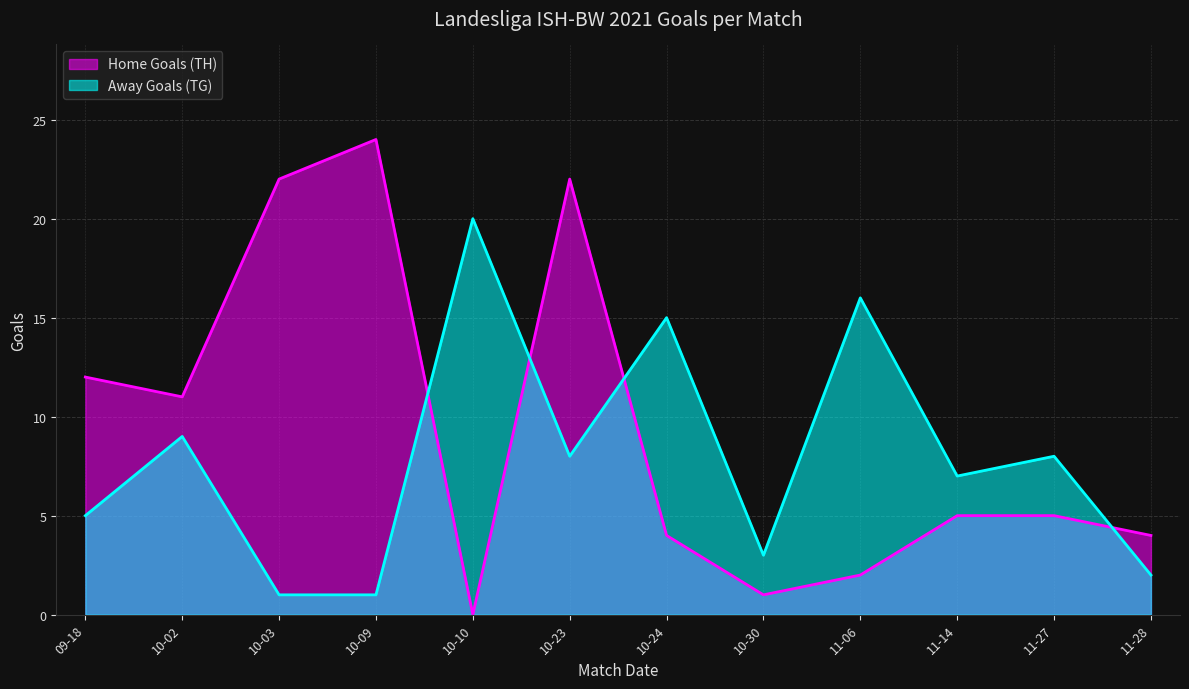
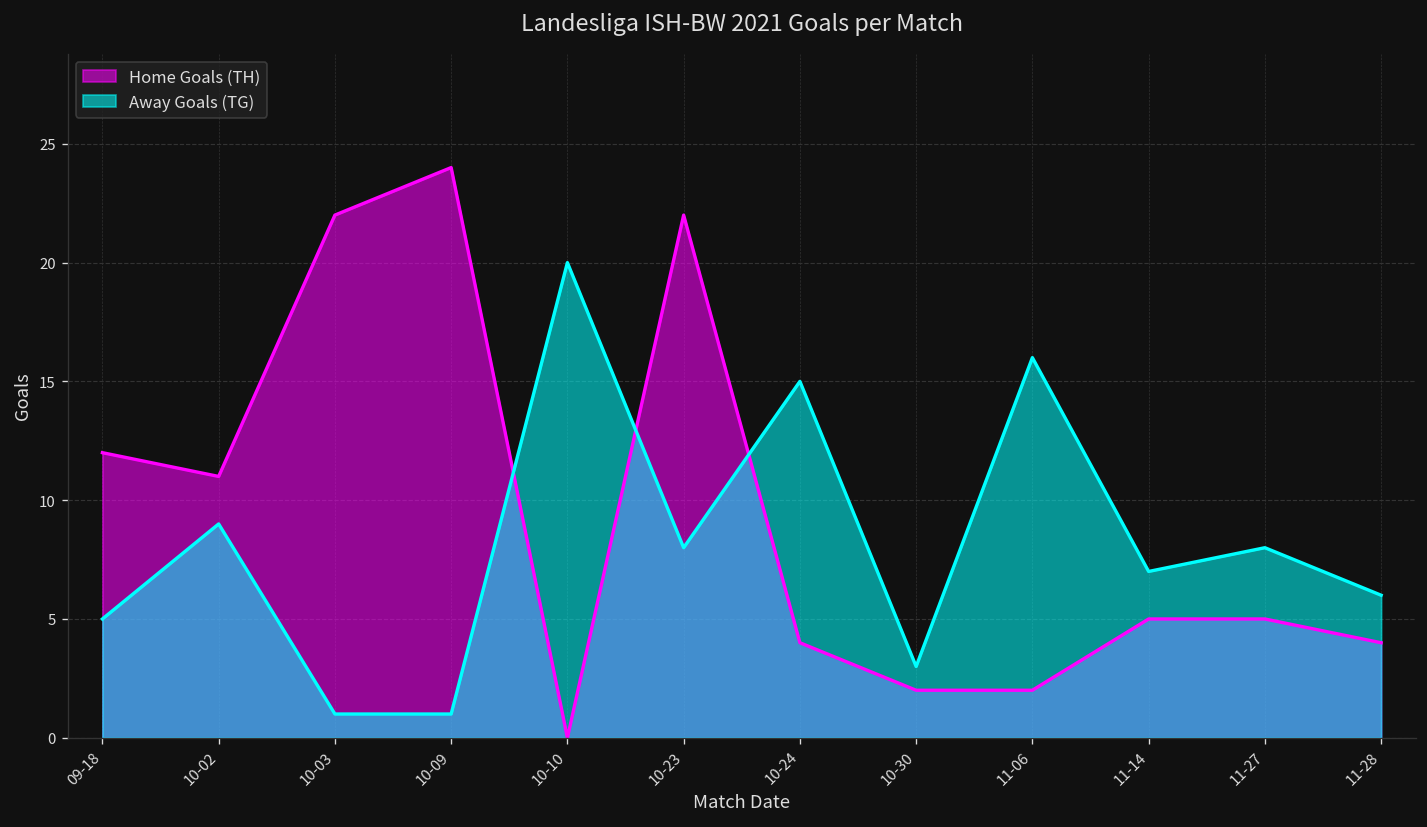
Home Goals (TH), 10-30: 1 -> 2
Away Goals (TG), 11-28: 2 -> 6
